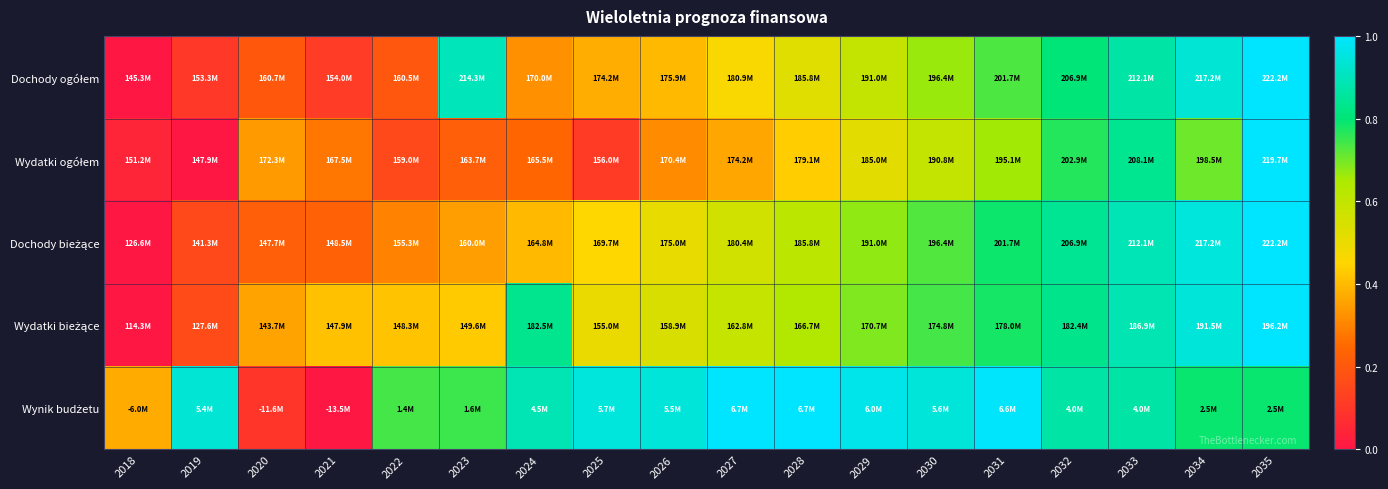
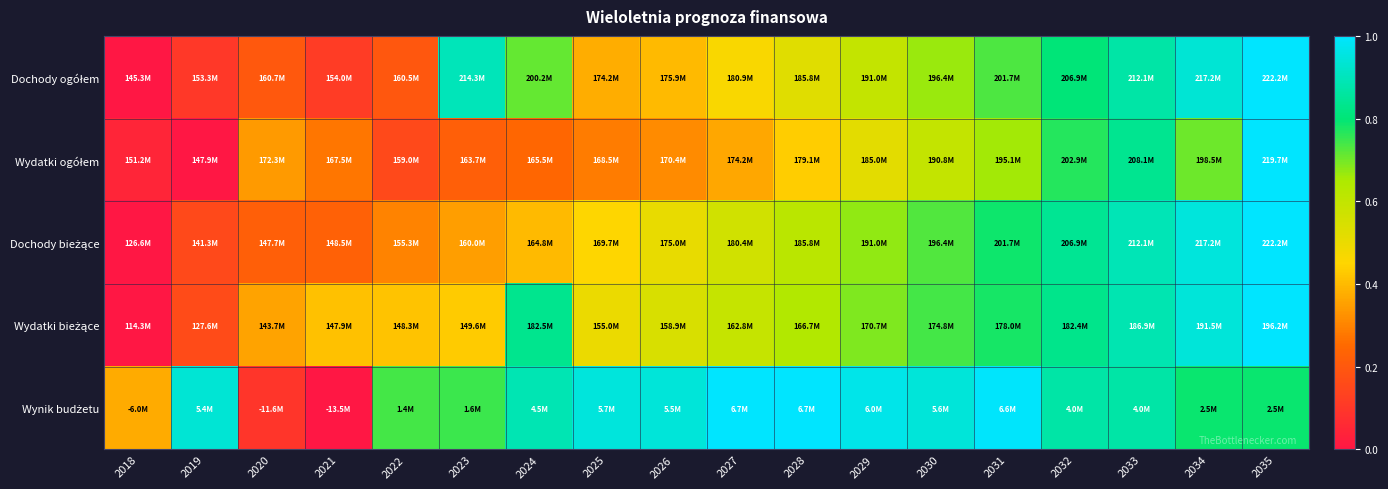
Dochody ogółem, 2024: 170.0M -> 200.2M
Wydatki ogółem, 2025: 156.0M -> 168.5M
